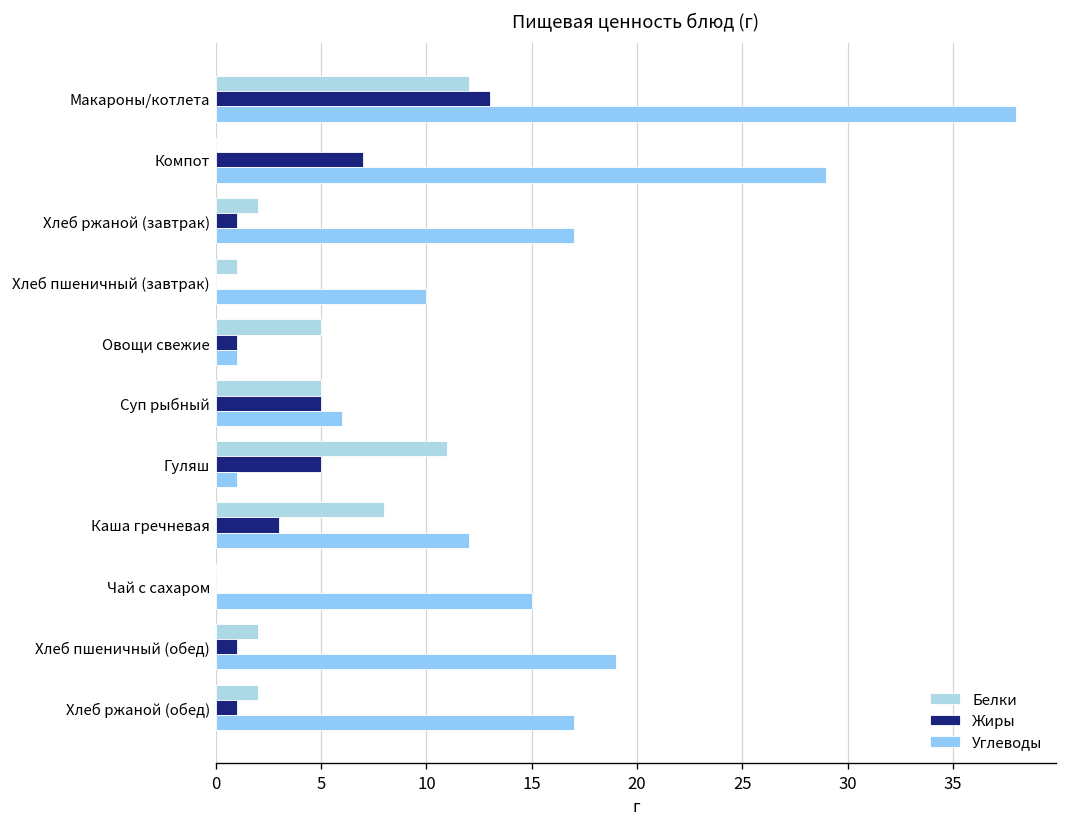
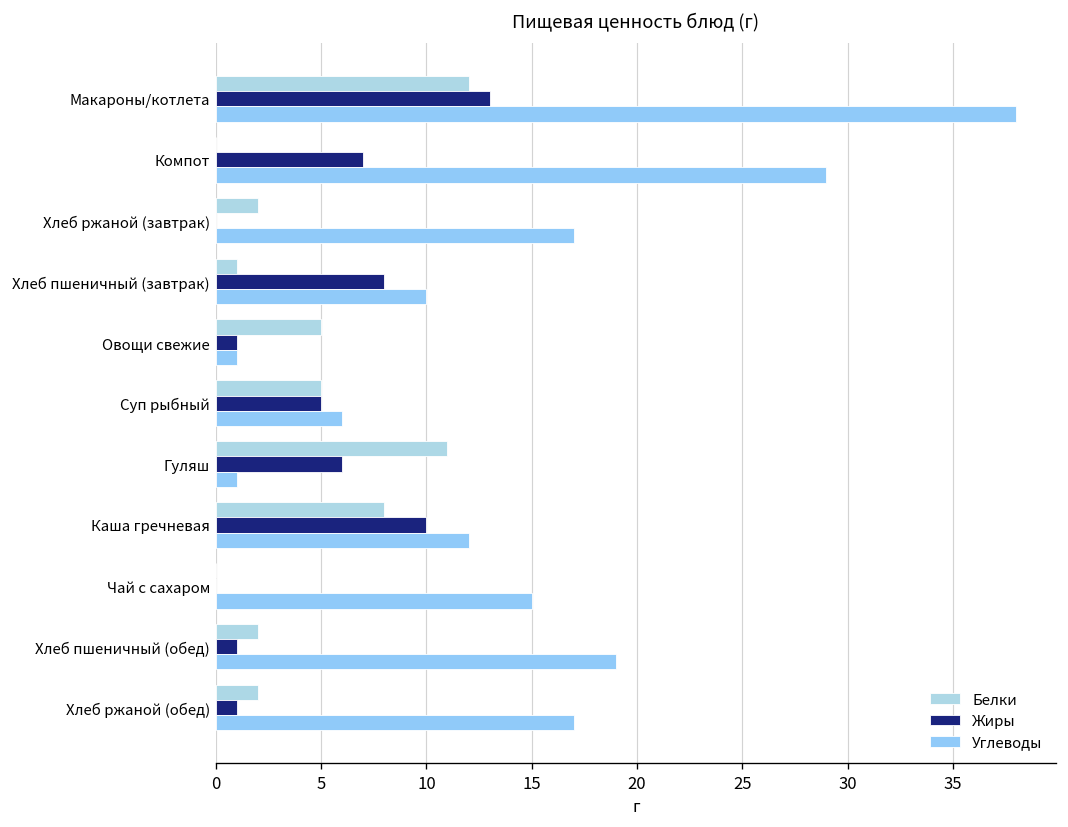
Жиры, Хлеб ржаной (завтрак): 1 -> 0
Жиры, Хлеб пшеничный (завтрак): 0 -> 8
Жиры, Гуляш: 5 -> 6
Жиры, Каша гречневая: 3 -> 10
